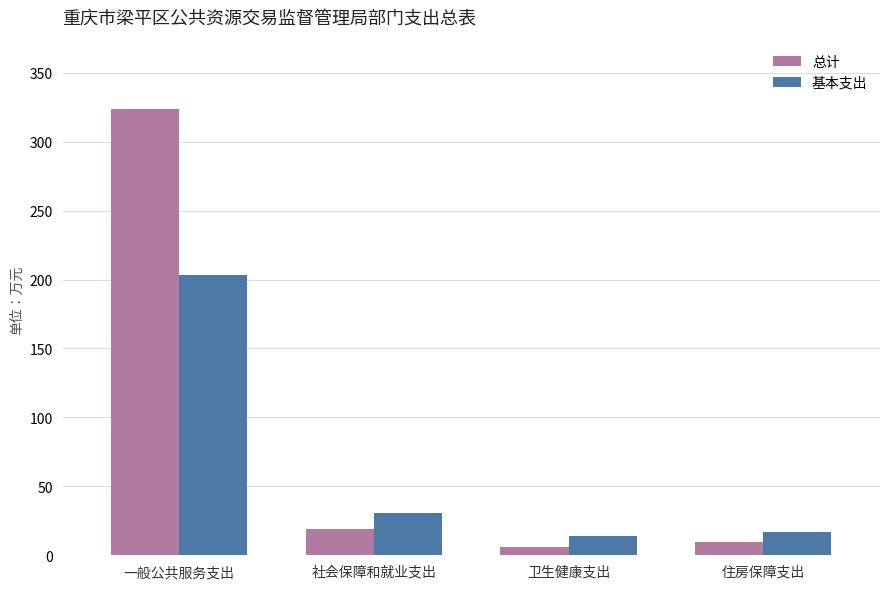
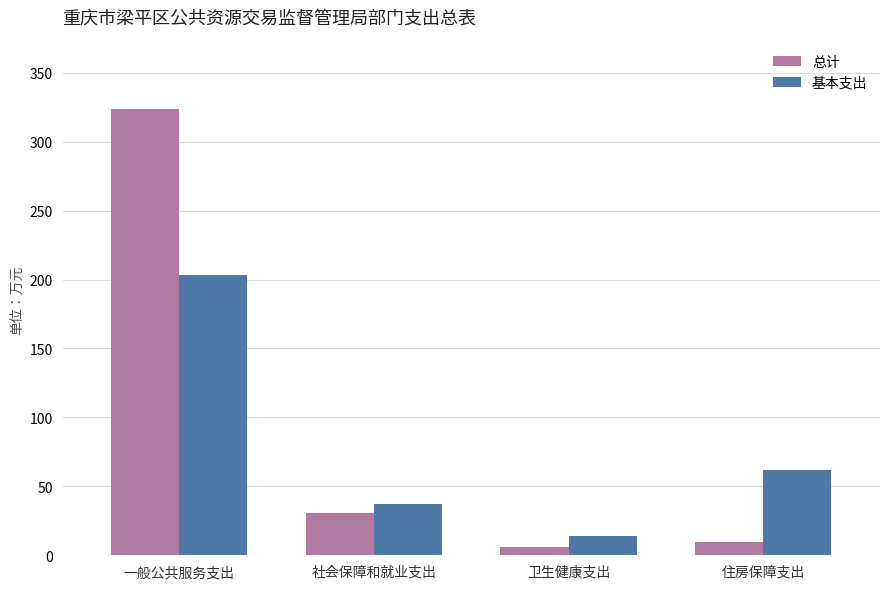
总计, 社会保障和就业支出: 19 -> 31
基本支出, 社会保障和就业支出: 31 -> 37
基本支出, 住房保障支出: 17 -> 62
